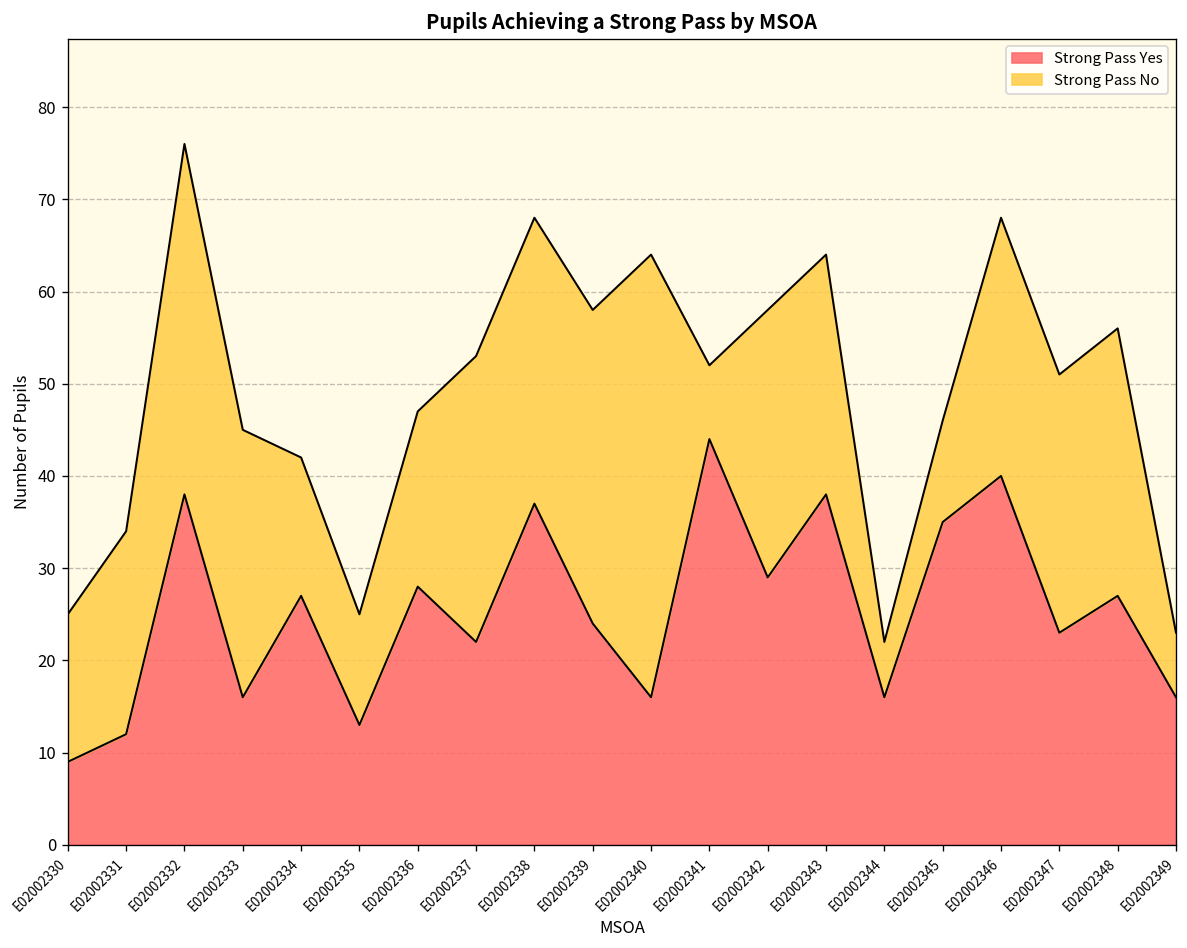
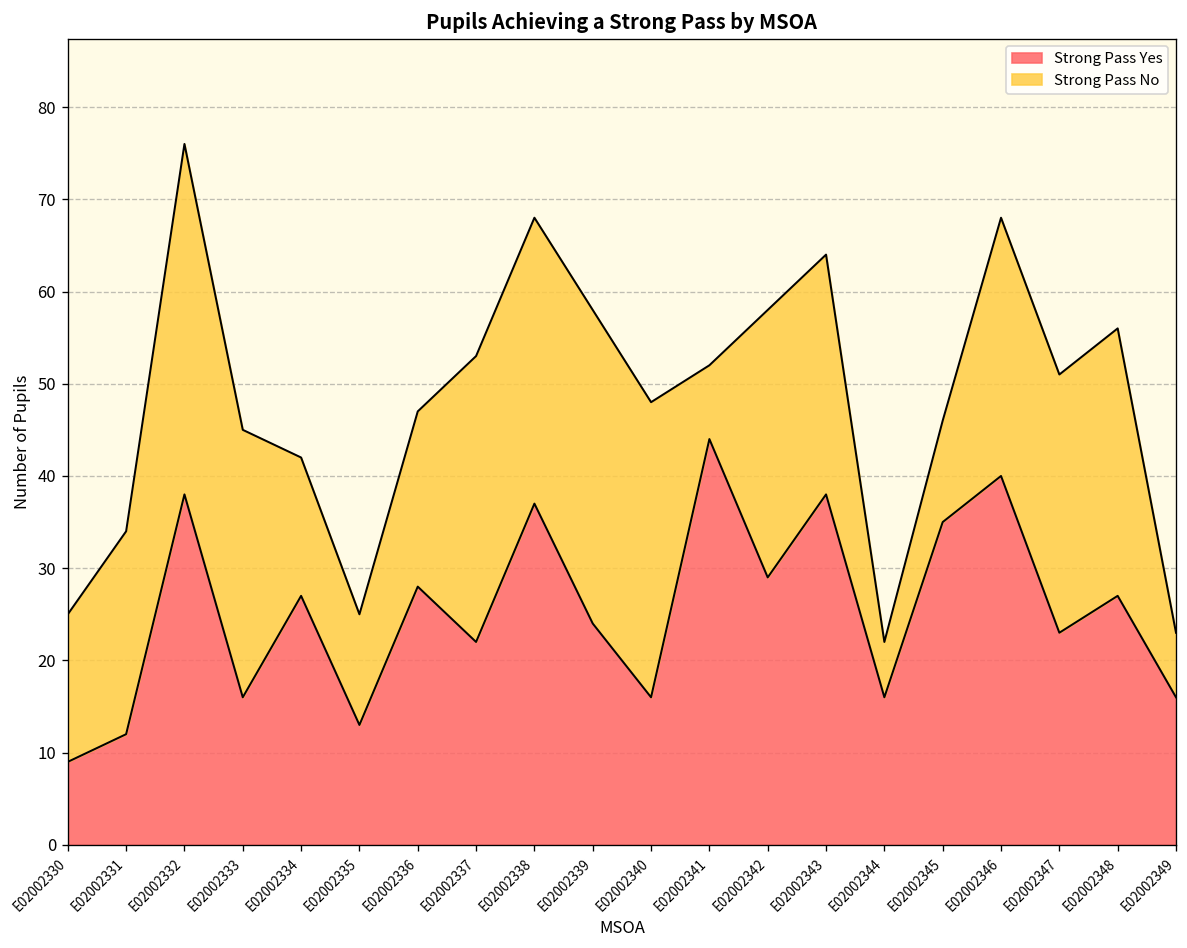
Strong Pass No, E02002340: 48 -> 32
